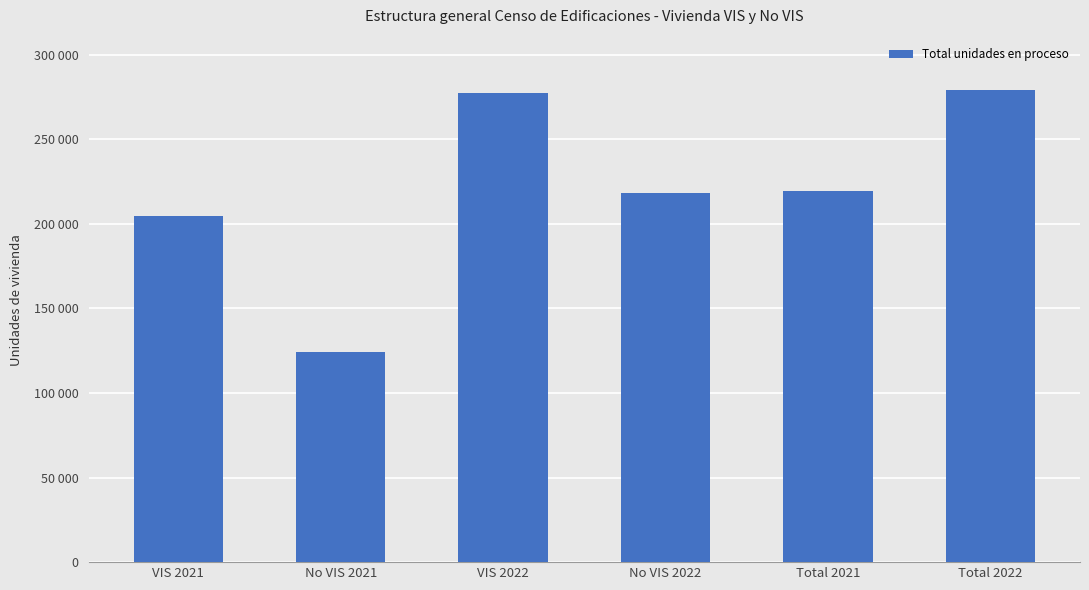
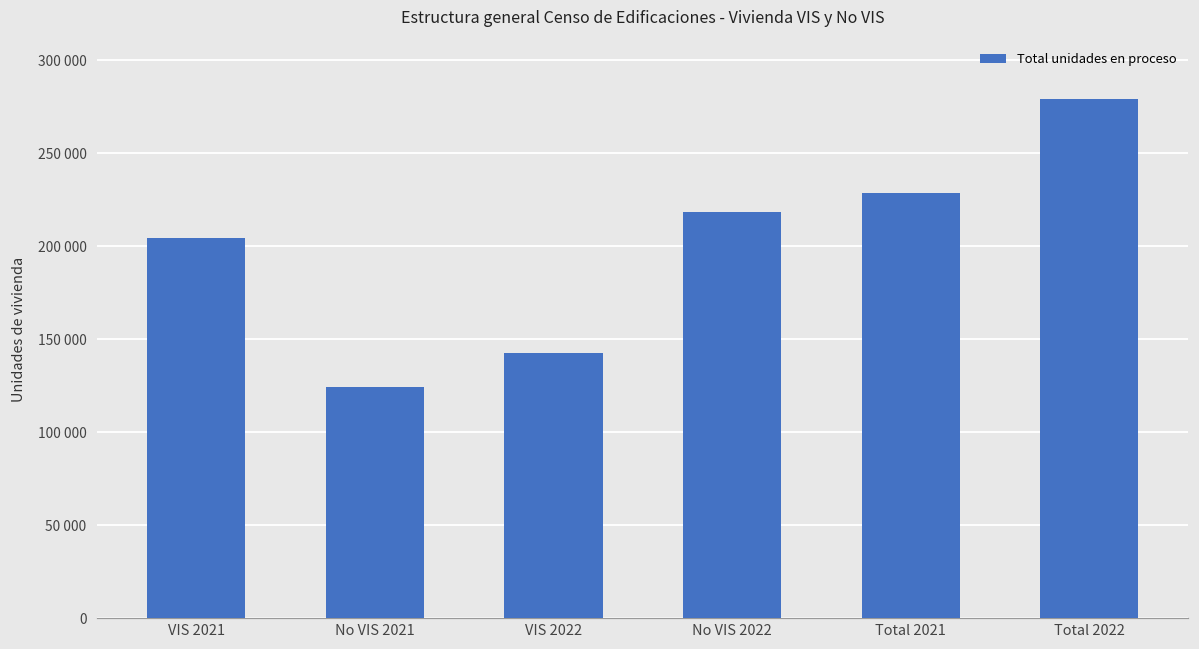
VIS 2022: 277000 -> 142000
Total 2021: 219000 -> 228000
